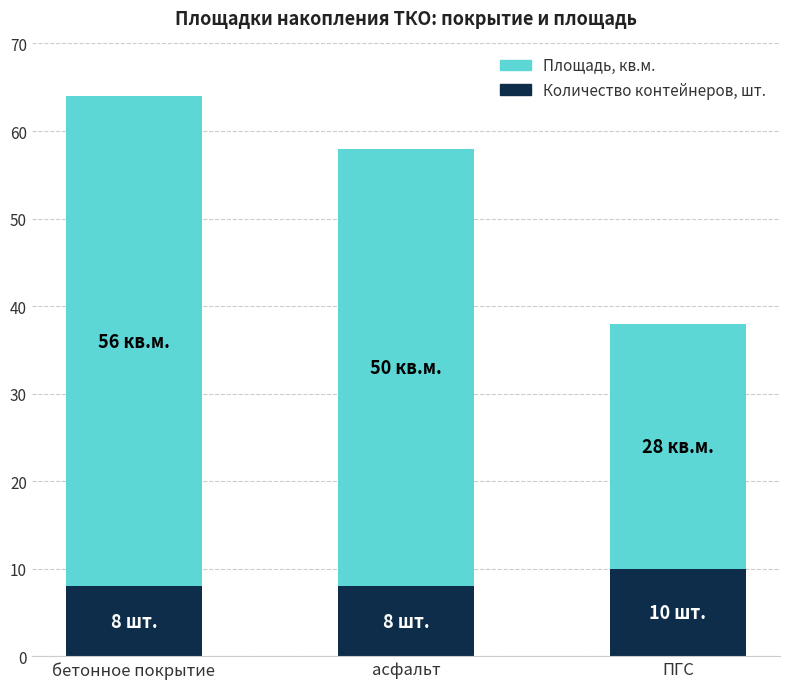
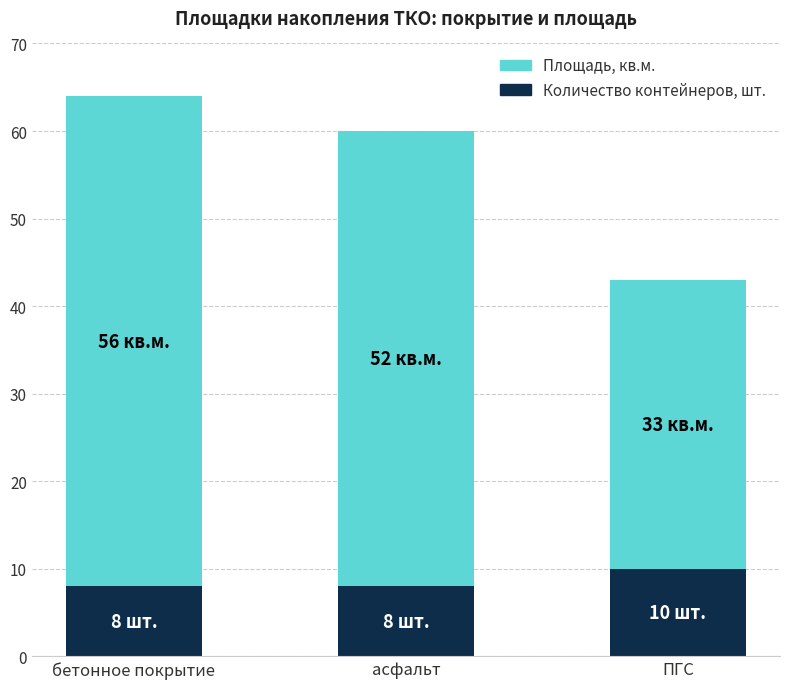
Площадь, кв.м., асфальт: 50 -> 52
Площадь, кв.м., ПГС: 28 -> 33
